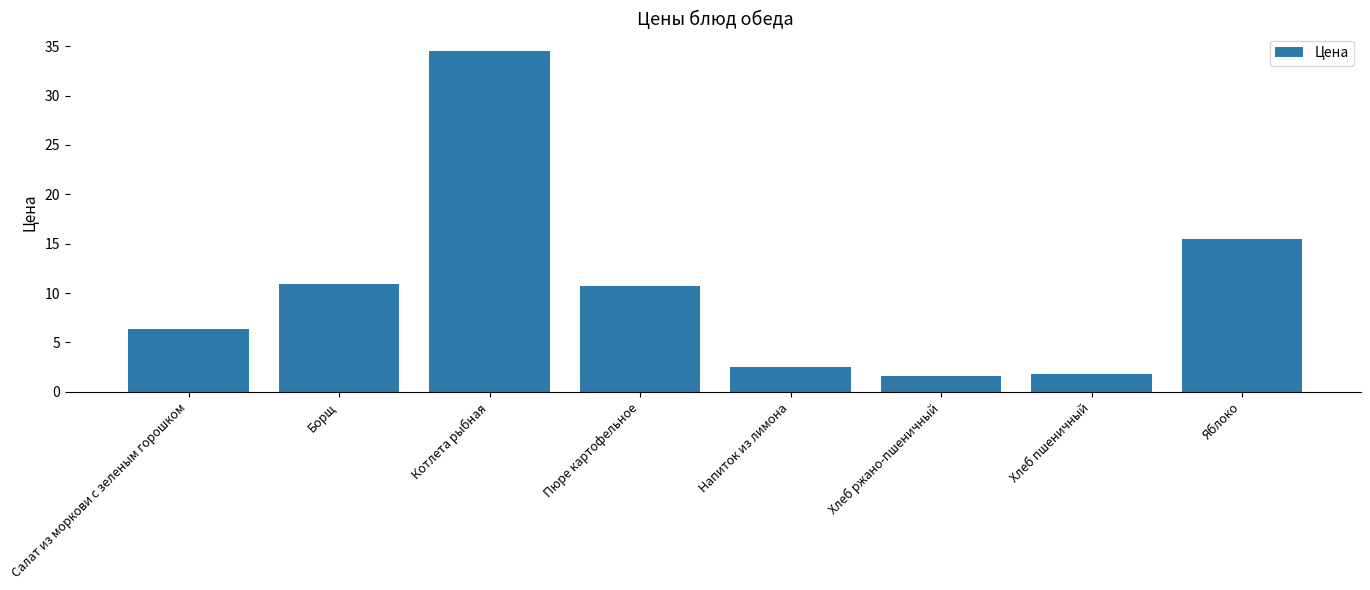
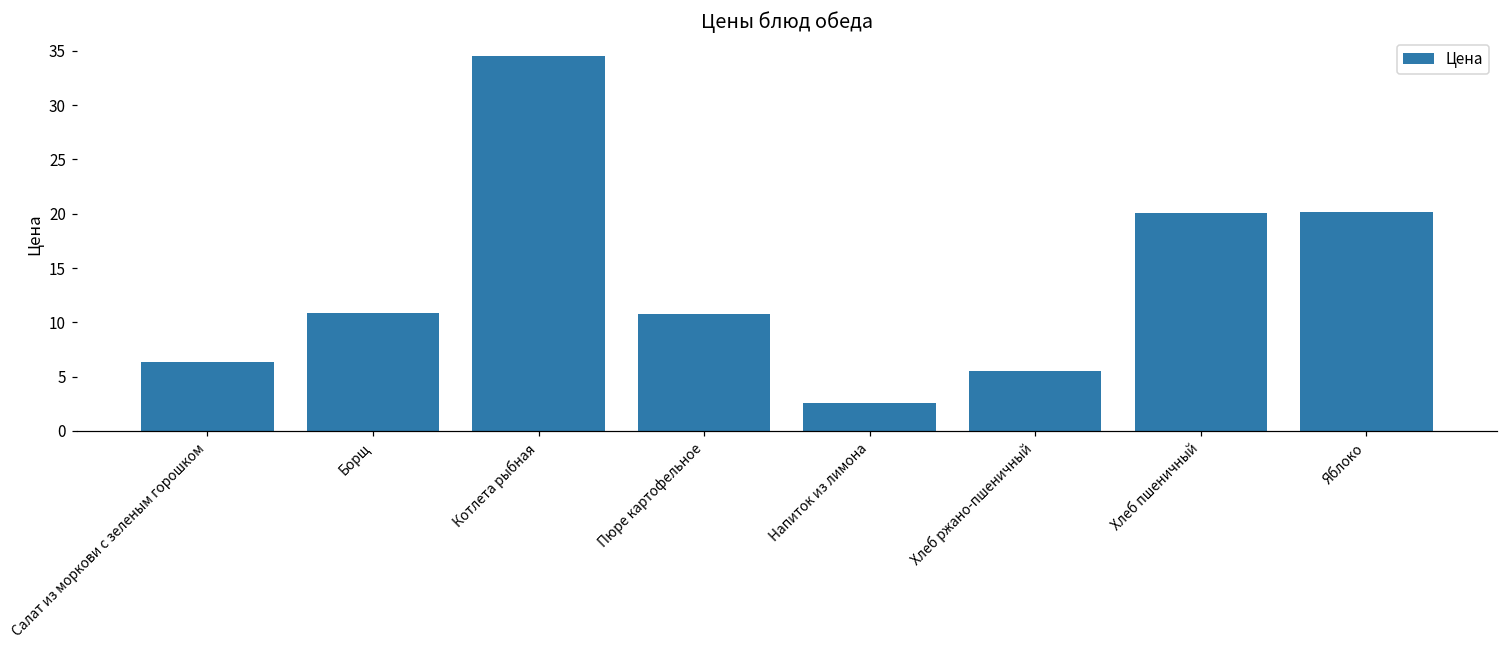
Хлеб ржано-пшеничный: 2 -> 6
Хлеб пшеничный: 2 -> 20
Яблоко: 15 -> 20
